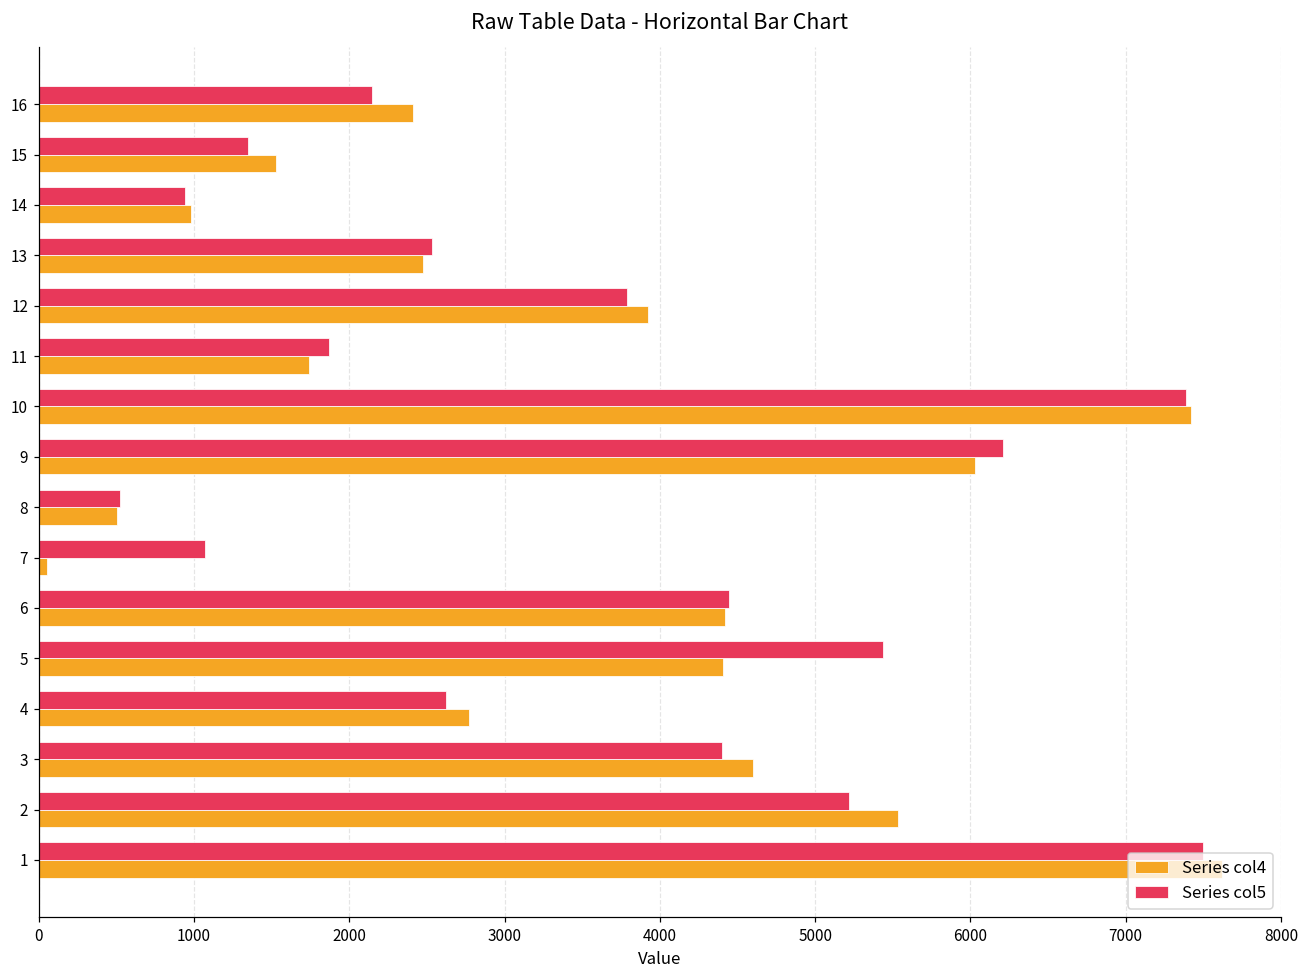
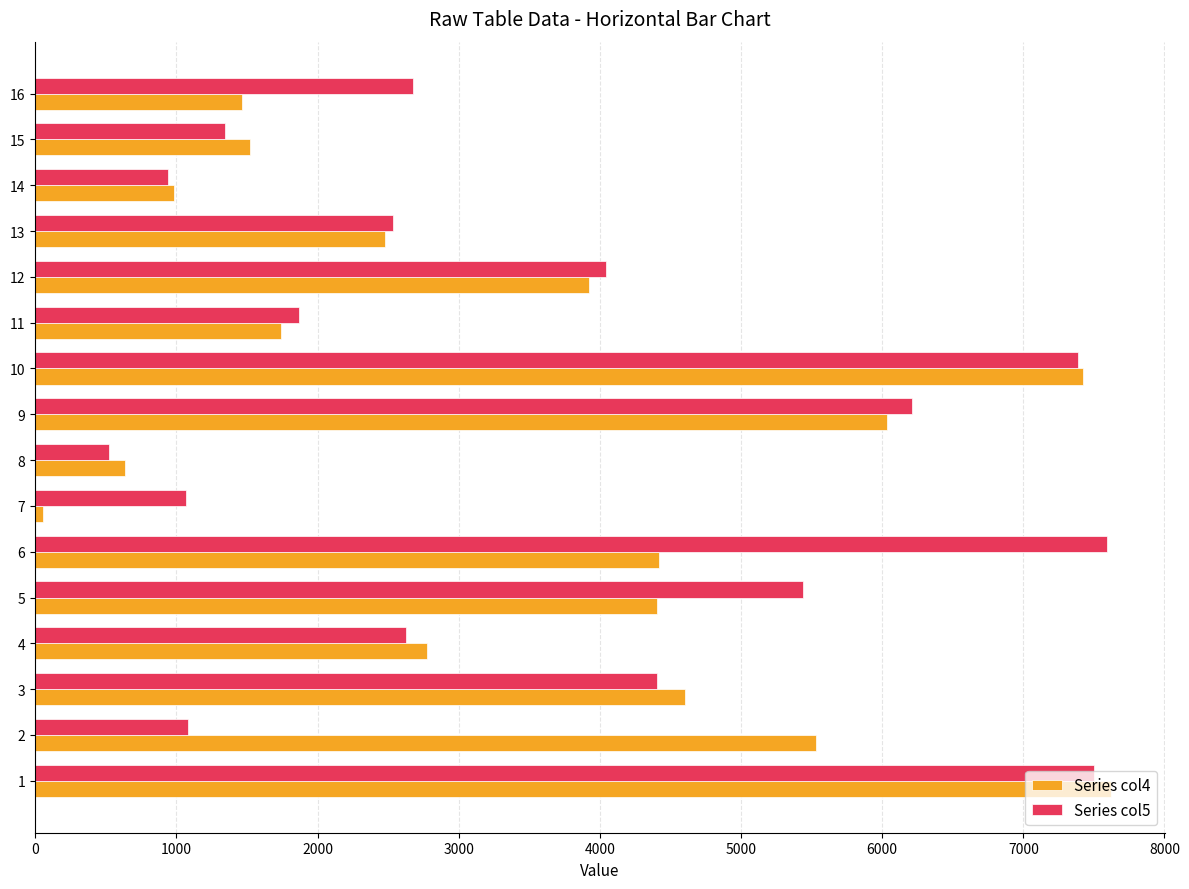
Series col5, 16: 2150 -> 2680
Series col4, 16: 2410 -> 1460
Series col5, 12: 3790 -> 4040
Series col4, 8: 500 -> 640
Series col5, 6: 4440 -> 7590
Series col5, 2: 5220 -> 1080
